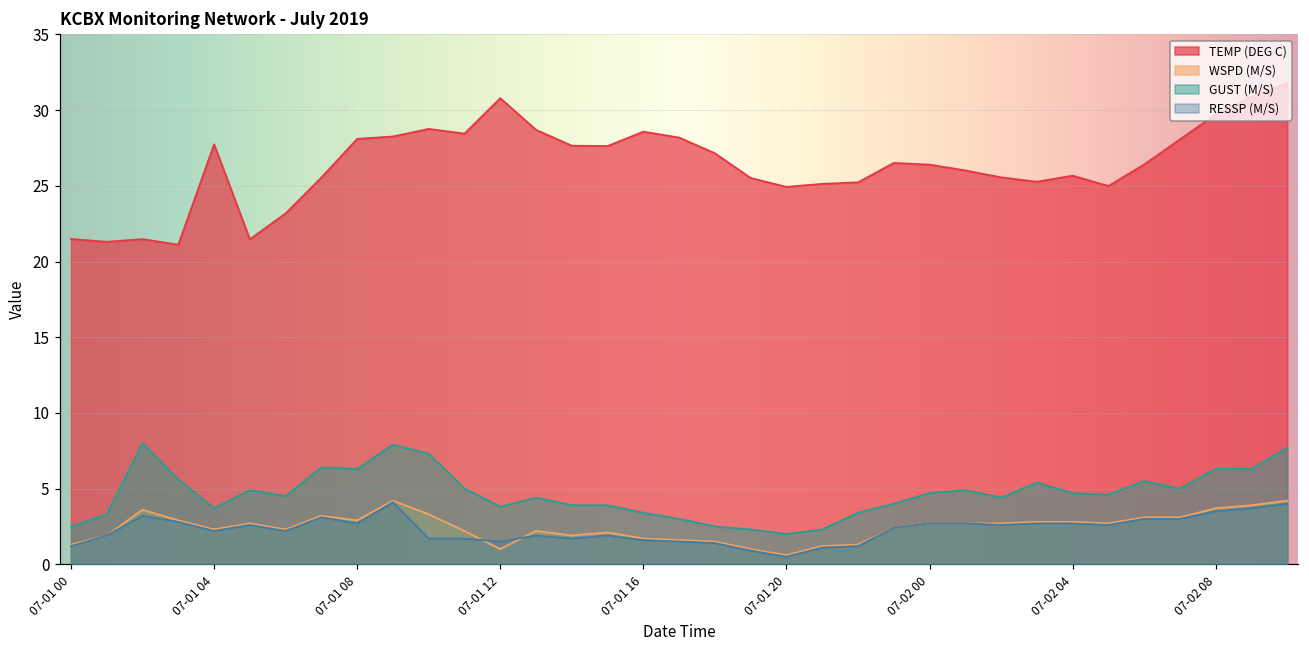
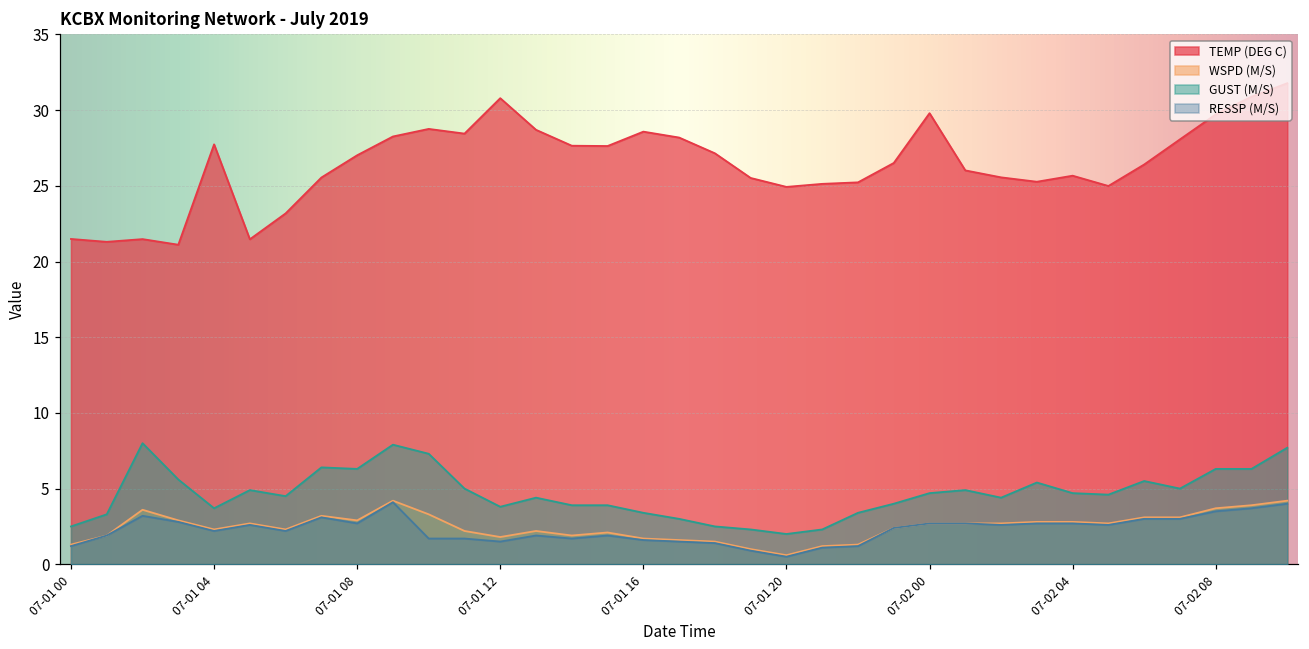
TEMP (DEG C), 07-01 08: 28.1 -> 27.0
WSPD (M/S), 07-01 12: 1.0 -> 1.8
TEMP (DEG C), 07-02 00: 26.4 -> 29.8
